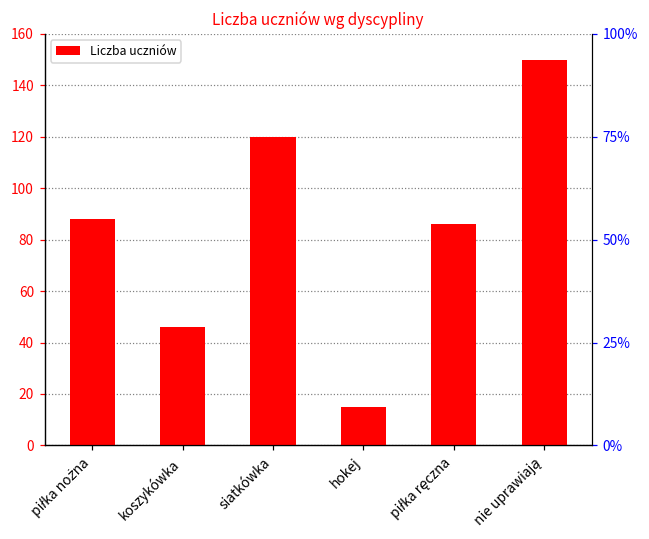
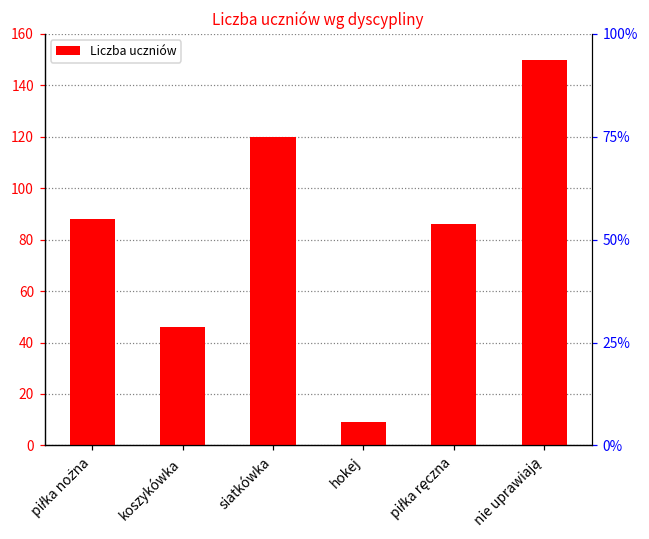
hokej: 15 -> 9
